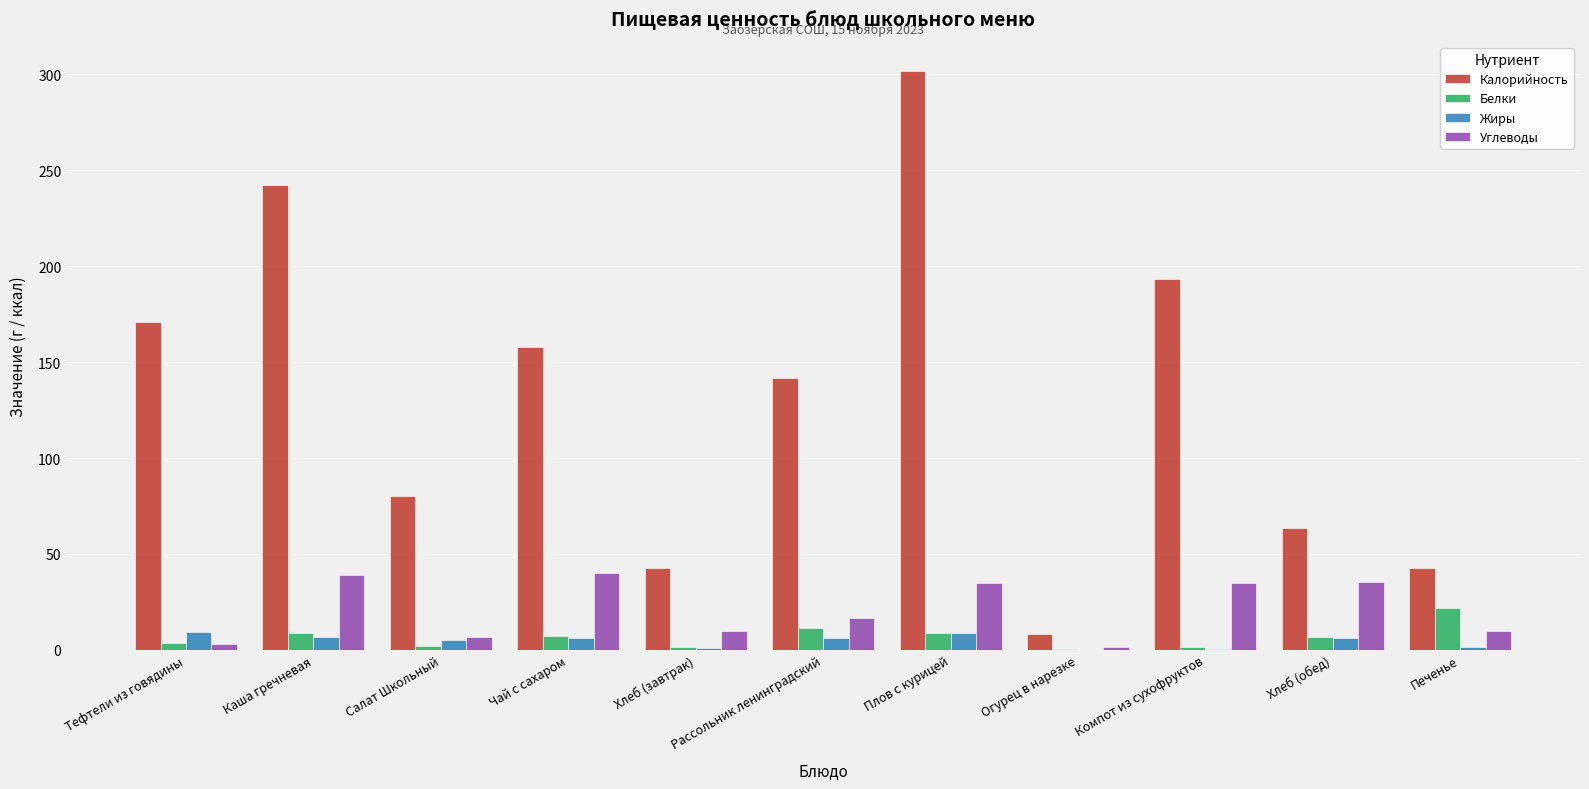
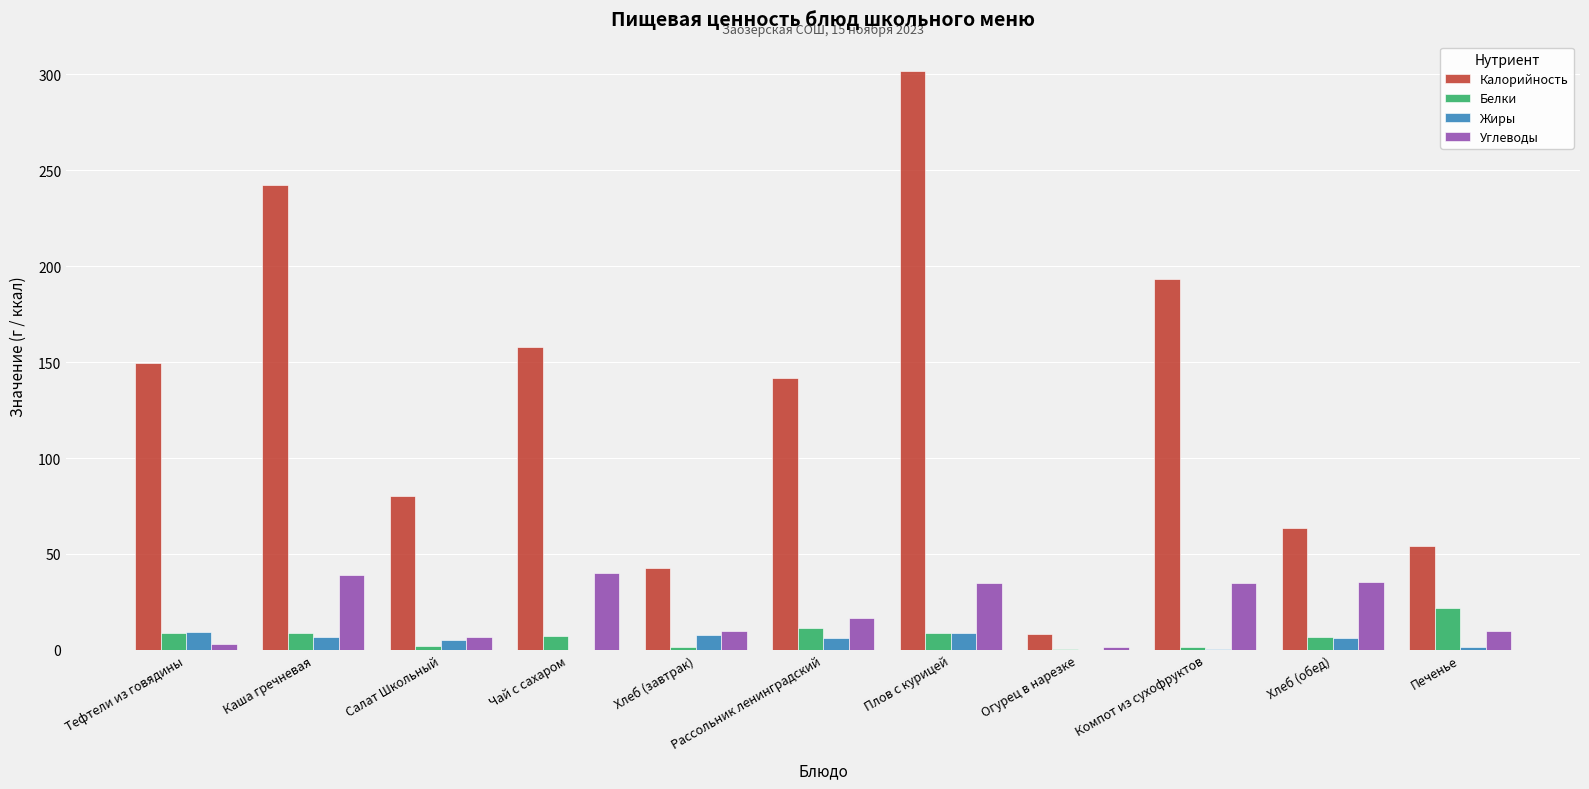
Калорийность, Тефтели из говядины: 171 -> 150
Белки, Тефтели из говядины: 3 -> 9
Жиры, Чай с сахаром: 6 -> 0
Жиры, Хлеб (завтрак): 1 -> 8
Калорийность, Печенье: 43 -> 54
